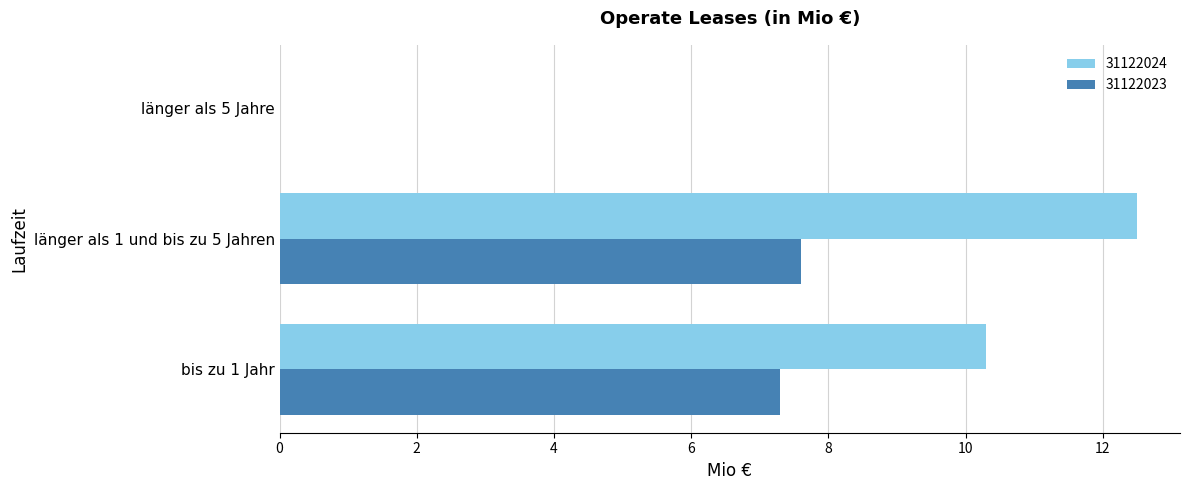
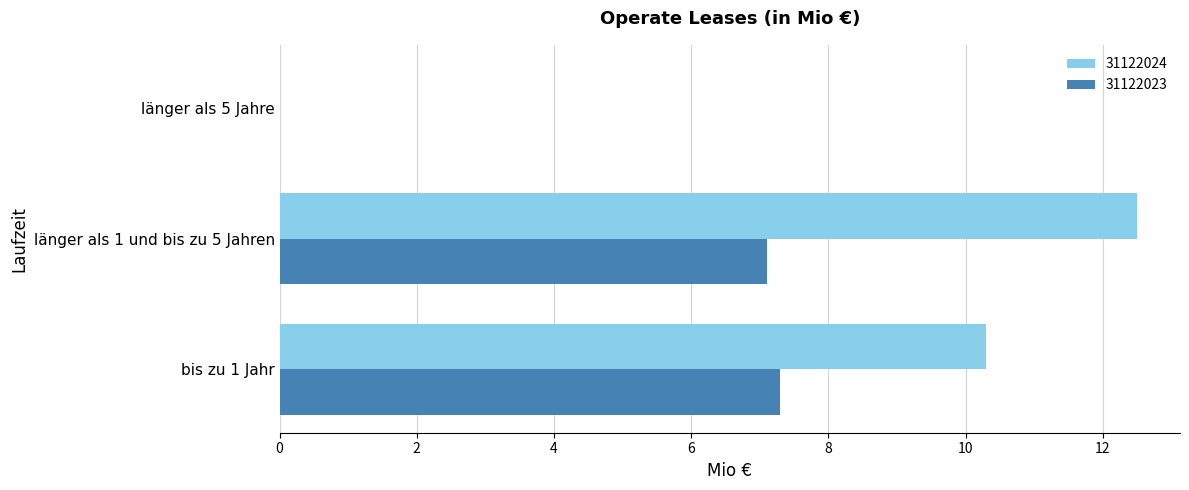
31122023, länger als 1 und bis zu 5 Jahren: 7.6 -> 7.1
